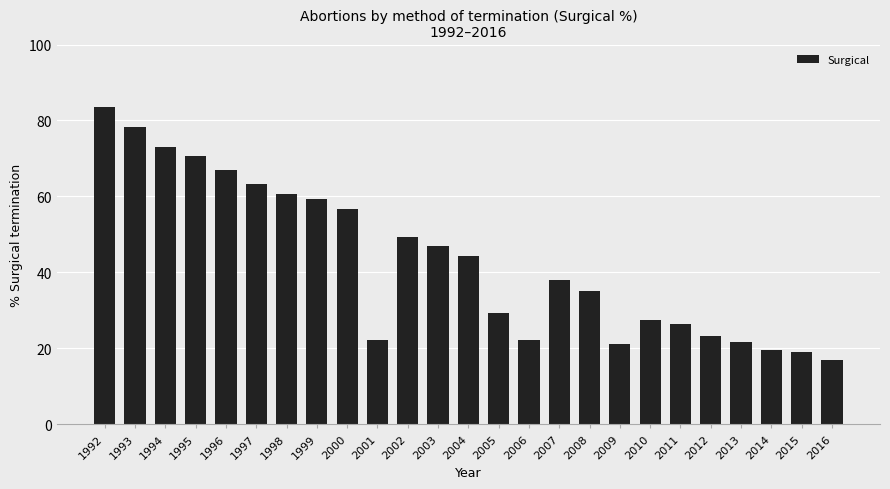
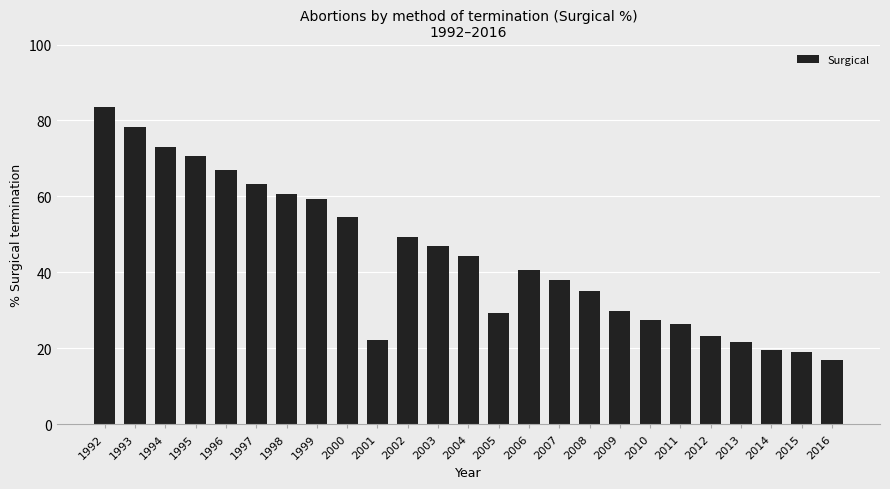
2000: 57 -> 55
2006: 22 -> 41
2009: 21 -> 30
